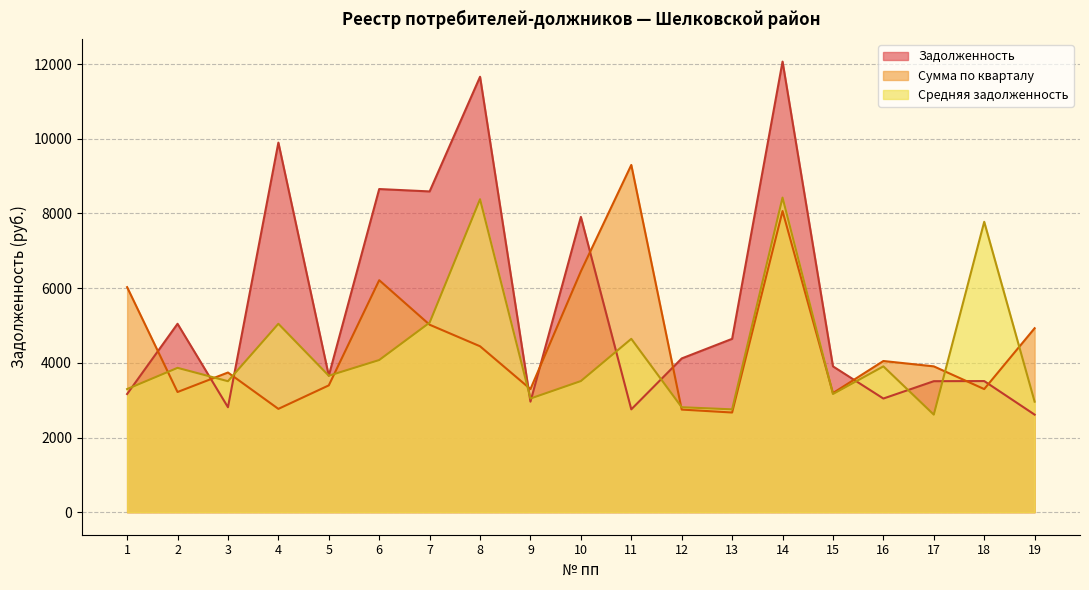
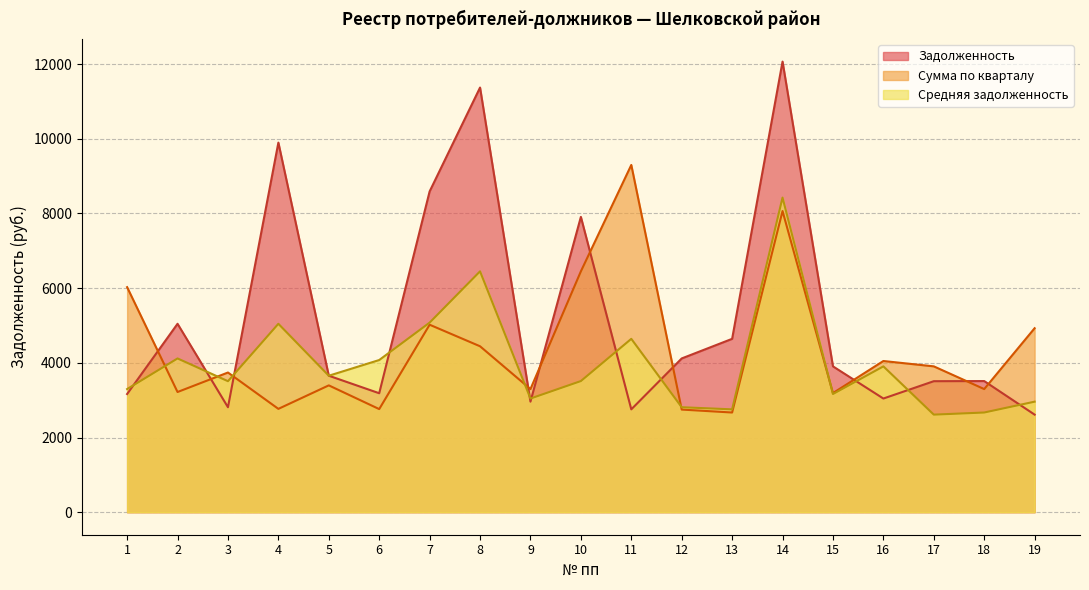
Средняя задолженность, 2: 3900 -> 4100
Задолженность, 6: 8700 -> 3200
Сумма по кварталу, 6: 6200 -> 2800
Задолженность, 8: 11700 -> 11400
Средняя задолженность, 8: 8400 -> 6400
Средняя задолженность, 18: 7800 -> 2700
